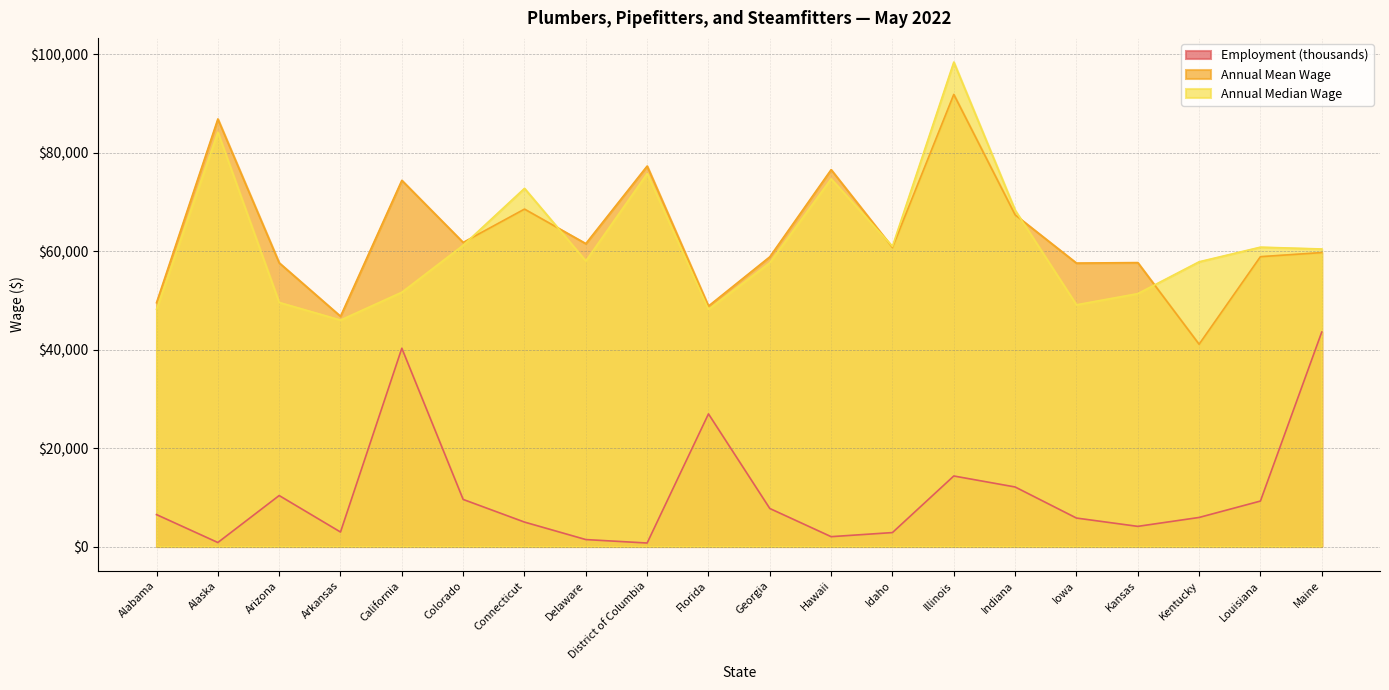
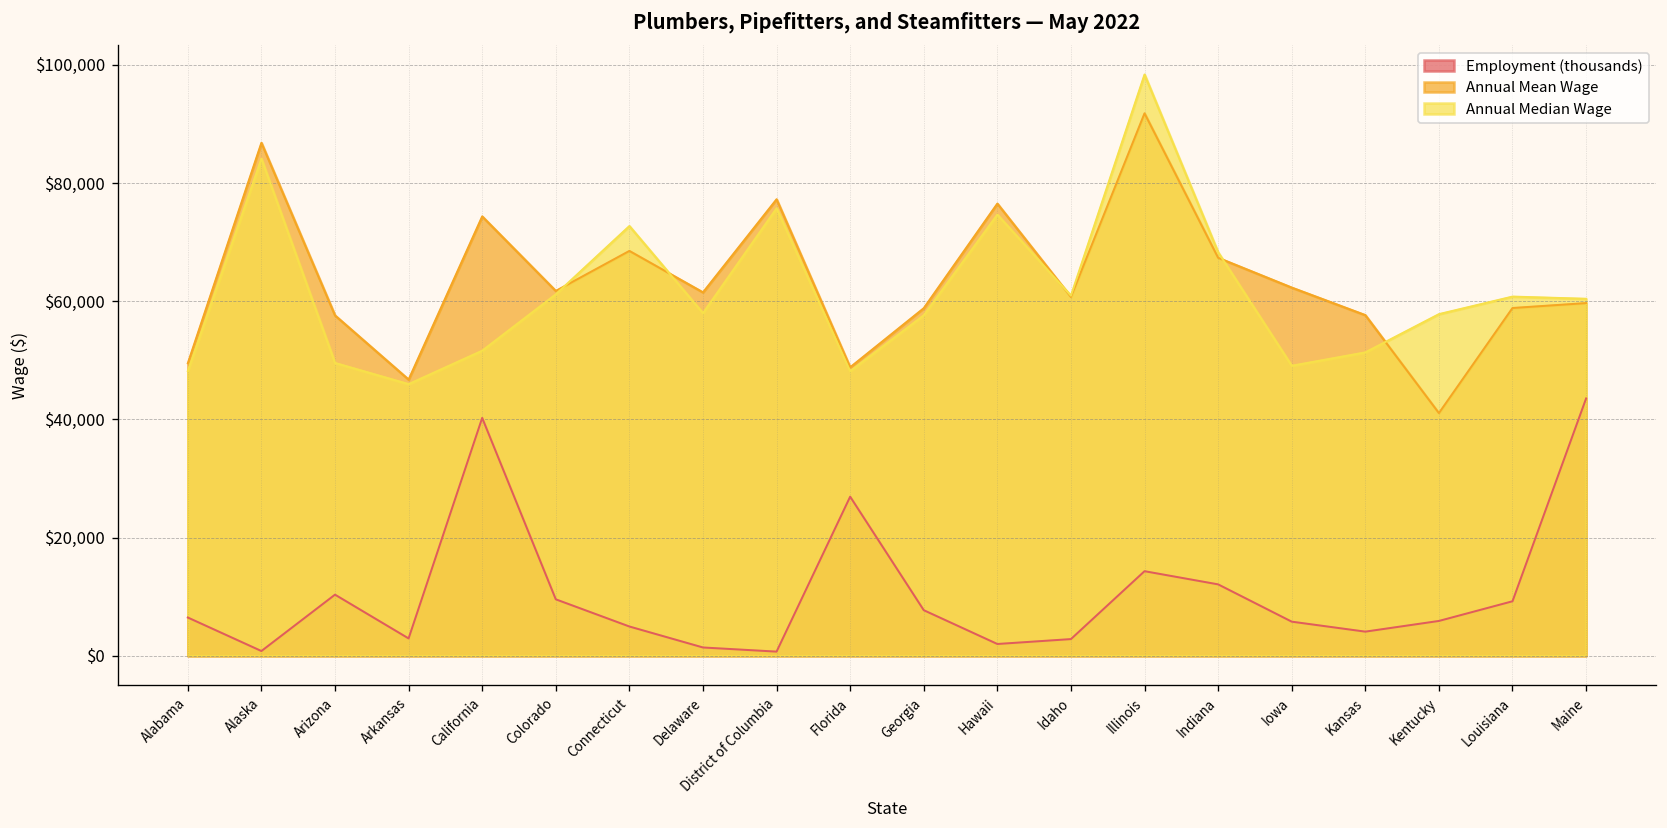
Annual Mean Wage, Iowa: $58,000 -> $62,000
